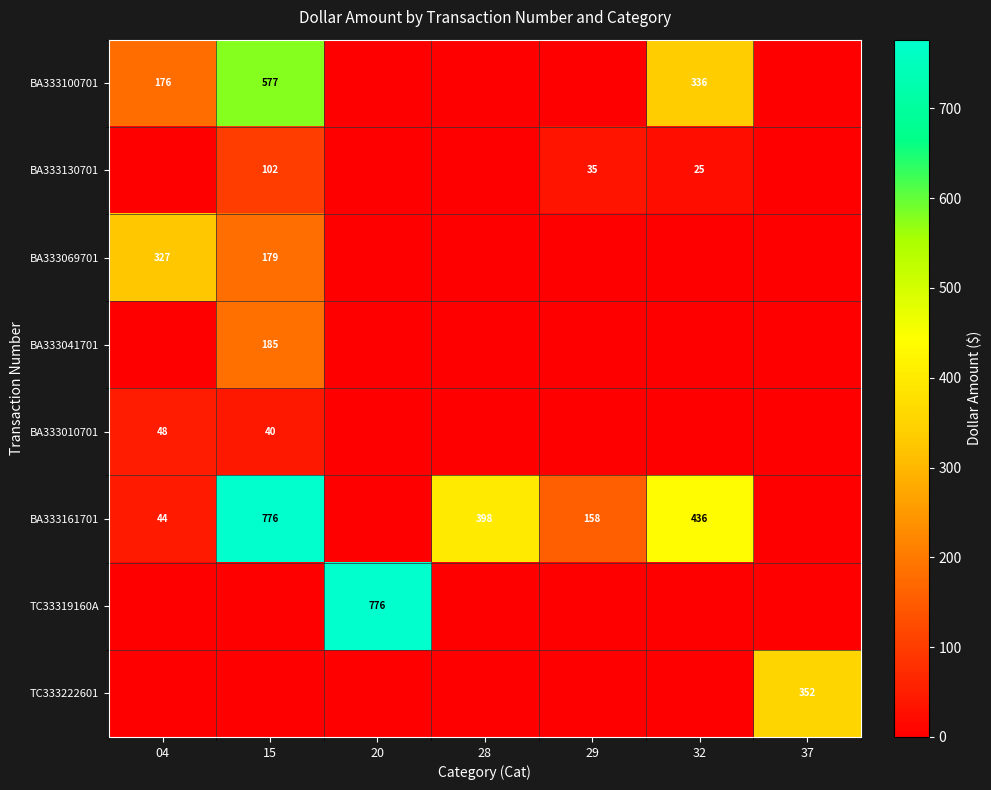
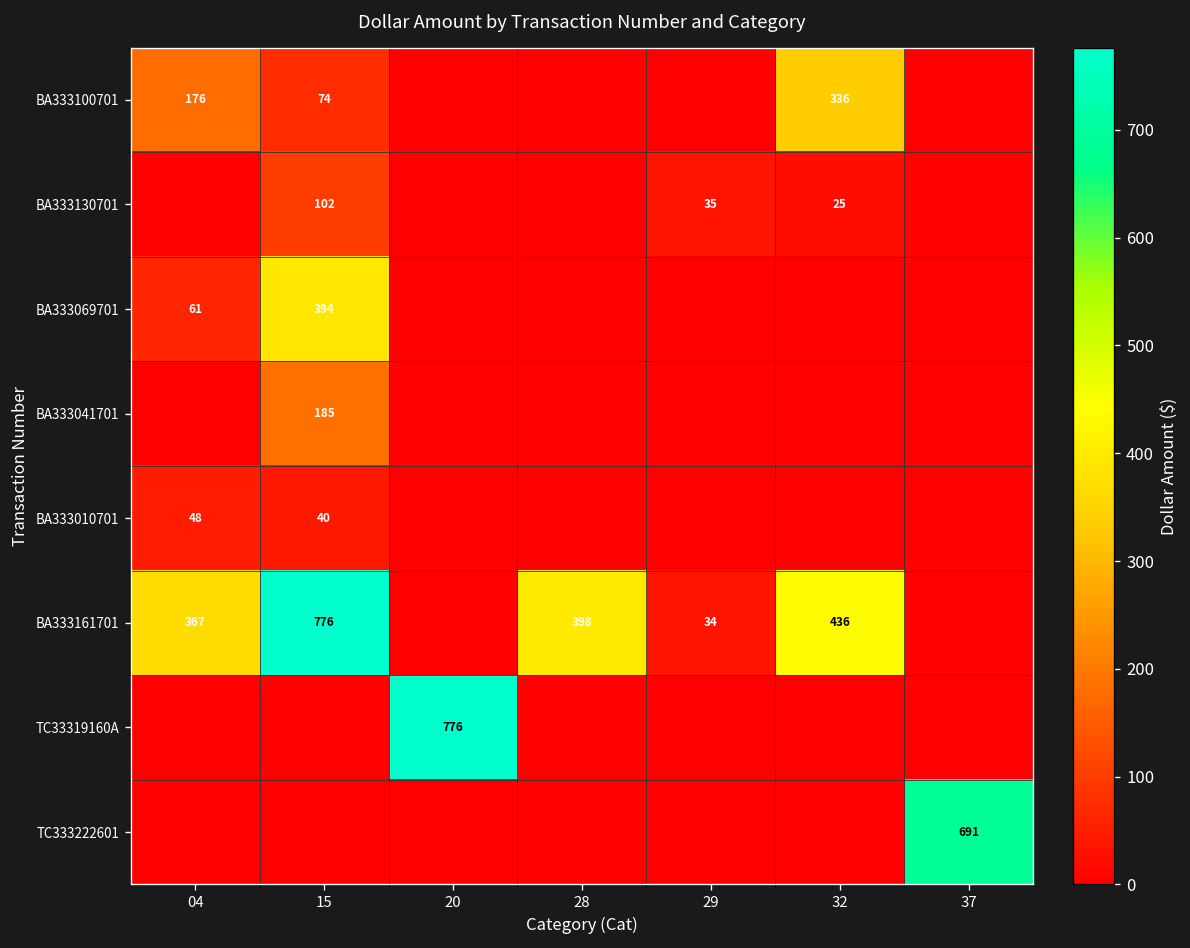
BA333100701, 15: 577 -> 74
BA333069701, 04: 327 -> 61
BA333069701, 15: 179 -> 394
BA333161701, 04: 44 -> 367
BA333161701, 29: 158 -> 34
TC333222601, 37: 352 -> 691
